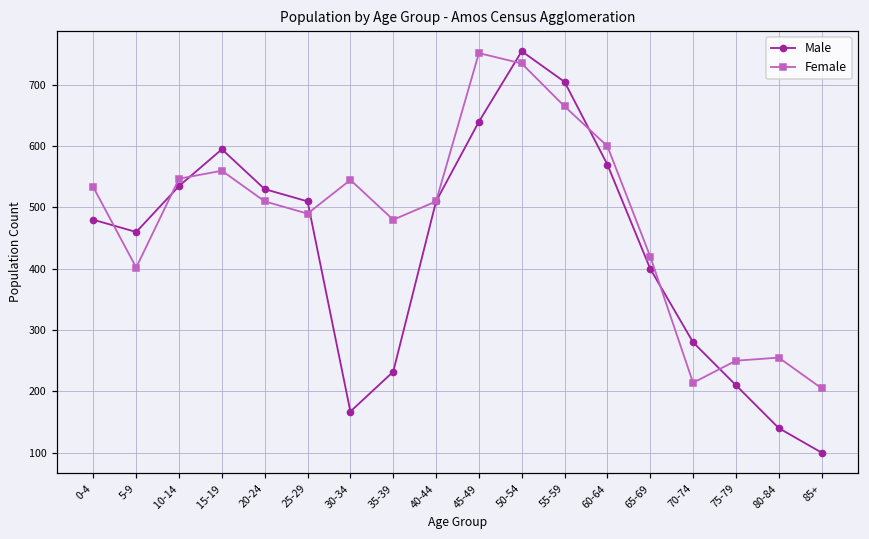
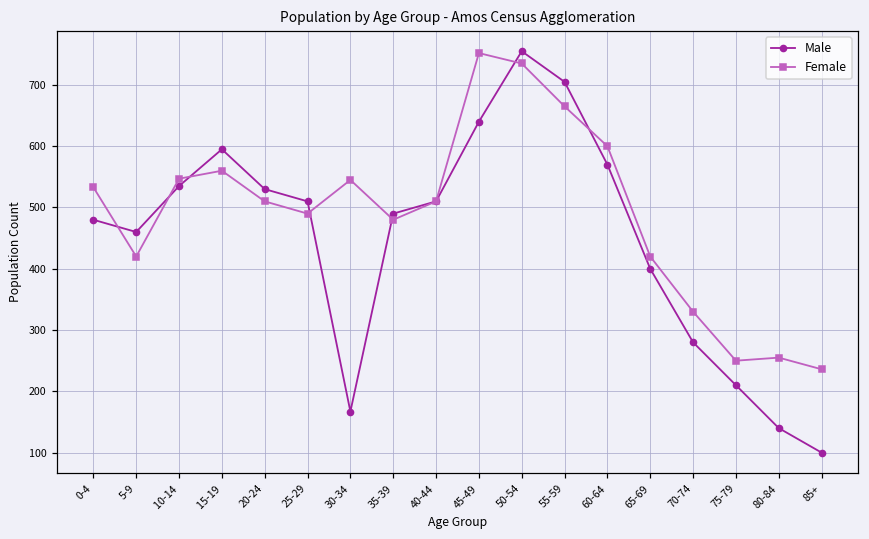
Female, 5-9: 400 -> 420
Male, 35-39: 230 -> 490
Female, 70-74: 210 -> 330
Female, 85+: 210 -> 240
